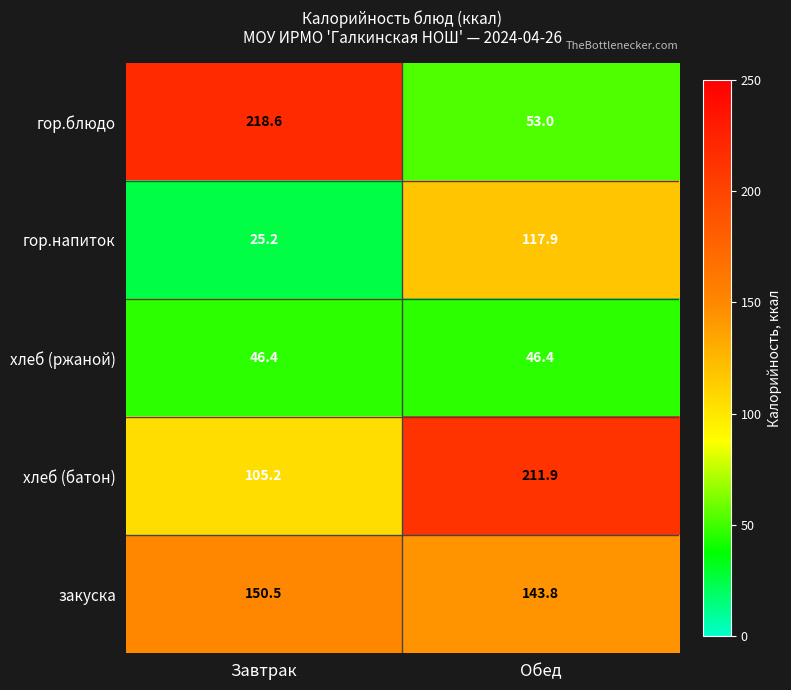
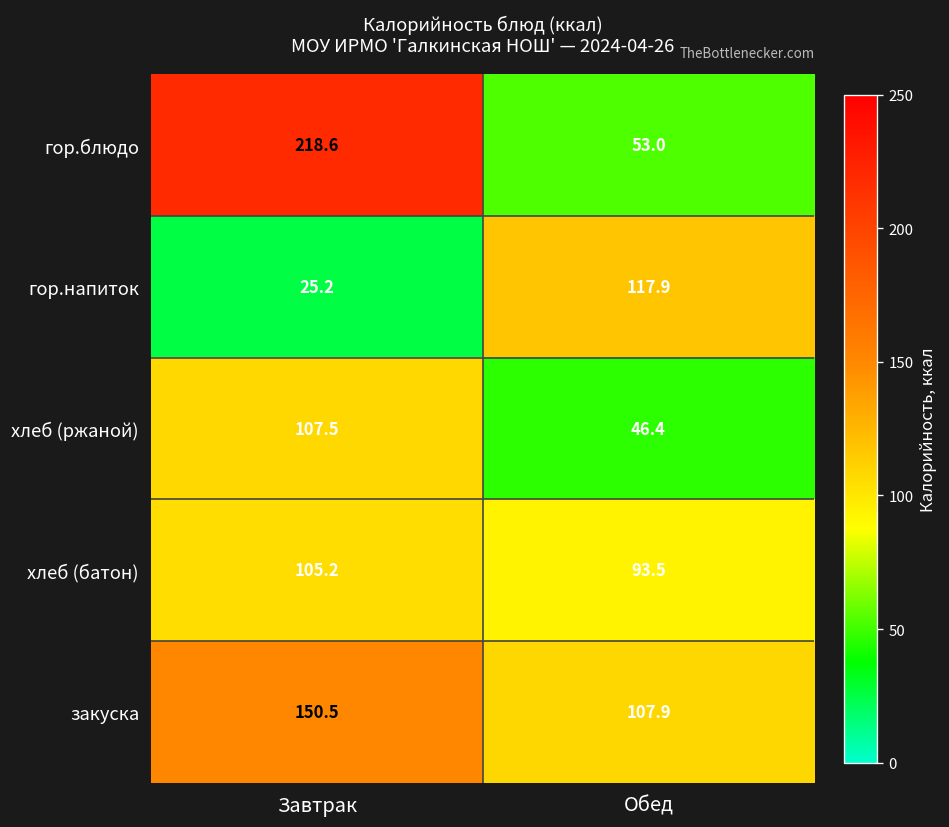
хлеб (ржаной), Завтрак: 46.4 -> 107.5
хлеб (батон), Обед: 211.9 -> 93.5
закуска, Обед: 143.8 -> 107.9
